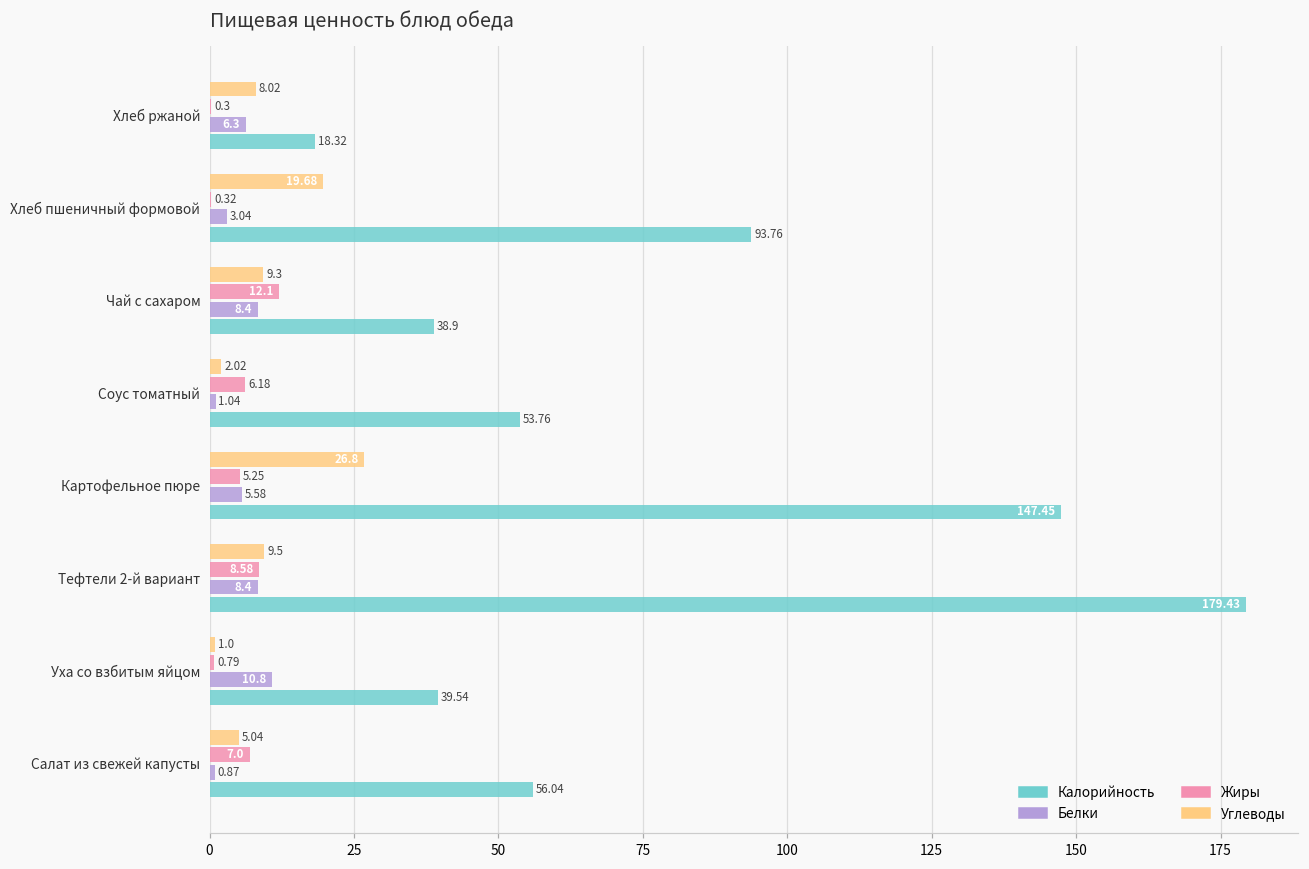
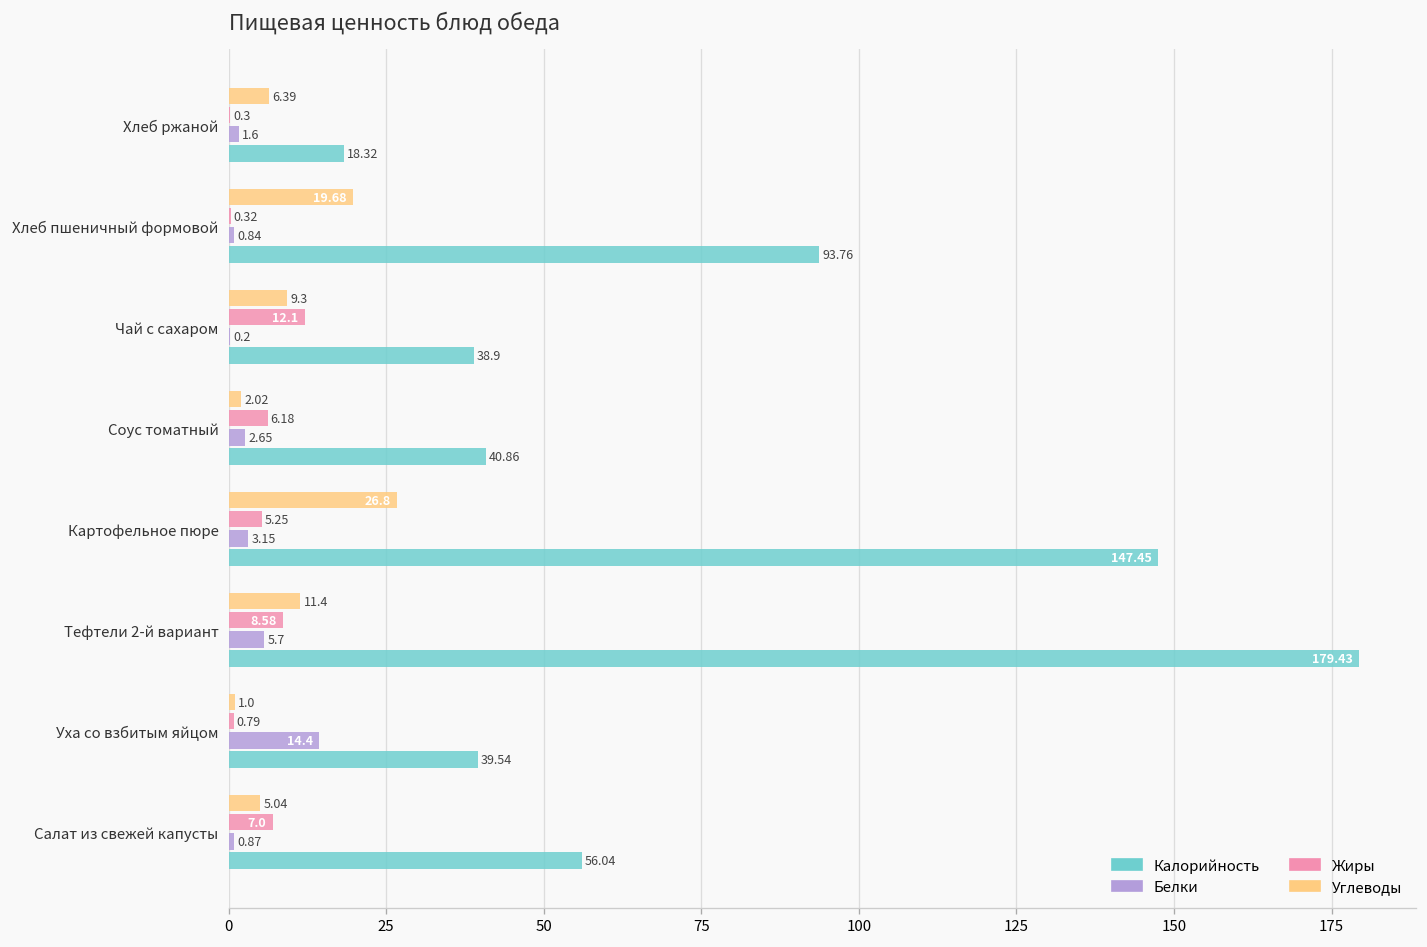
Углеводы, Хлеб ржаной: 8.02 -> 6.39
Белки, Хлеб ржаной: 6.3 -> 1.6
Белки, Хлеб пшеничный формовой: 3.04 -> 0.84
Белки, Чай с сахаром: 8.4 -> 0.2
Белки, Соус томатный: 1.04 -> 2.65
Калорийность, Соус томатный: 53.76 -> 40.86
Белки, Картофельное пюре: 5.58 -> 3.15
Углеводы, Тефтели 2-й вариант: 9.5 -> 11.4
Белки, Тефтели 2-й вариант: 8.4 -> 5.7
Белки, Уха со взбитым яйцом: 10.8 -> 14.4
